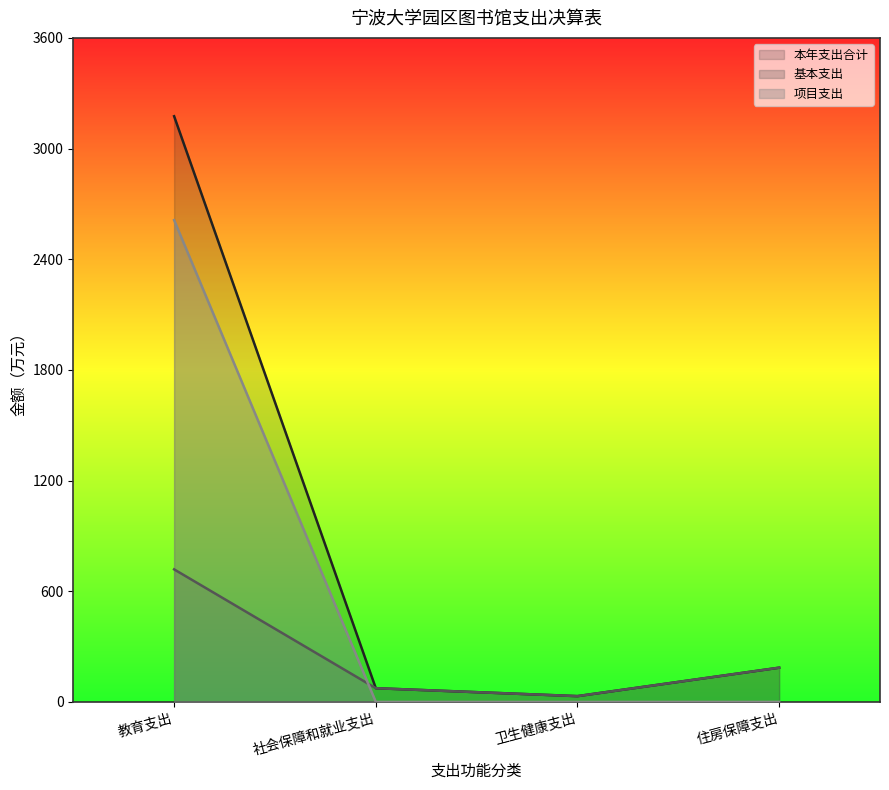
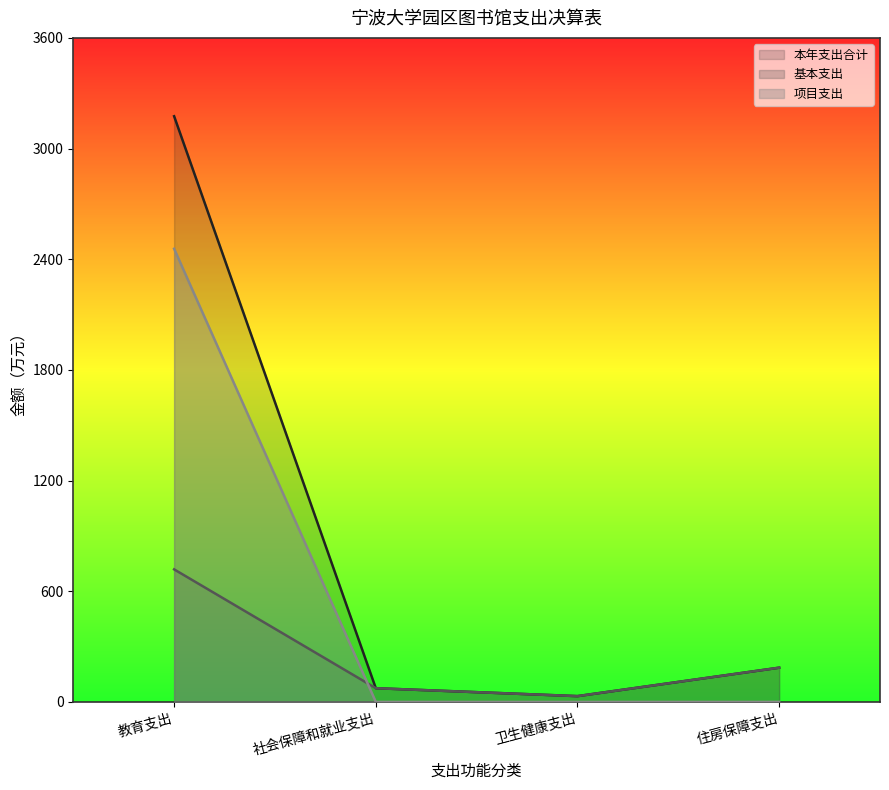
项目支出, 教育支出: 2610 -> 2460
